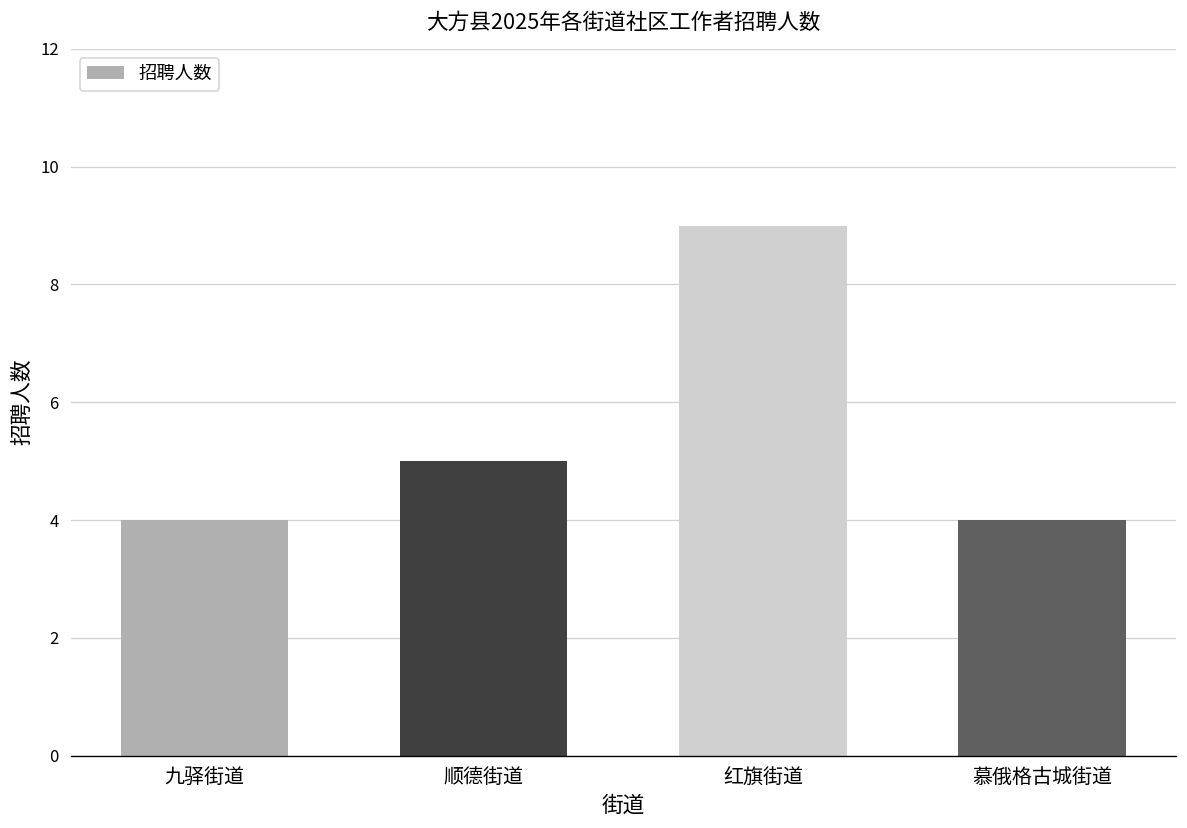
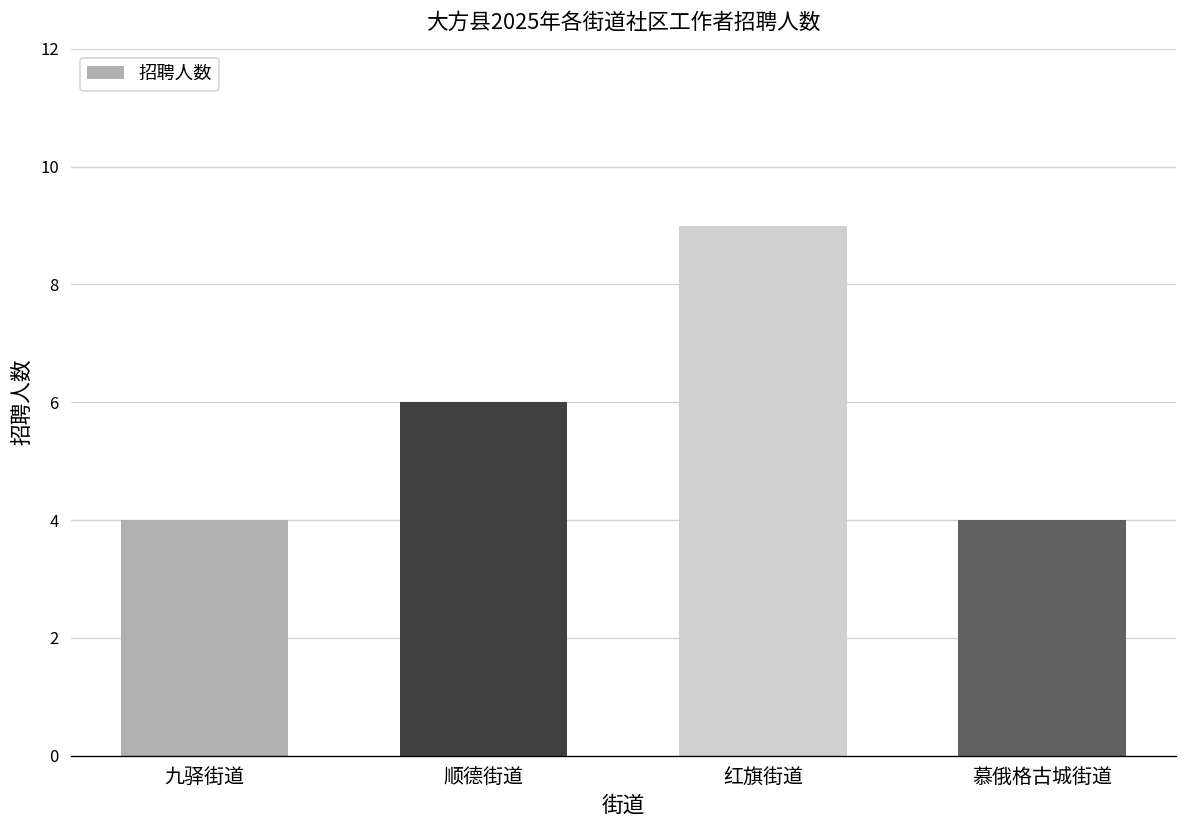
顺德街道: 5 -> 6
